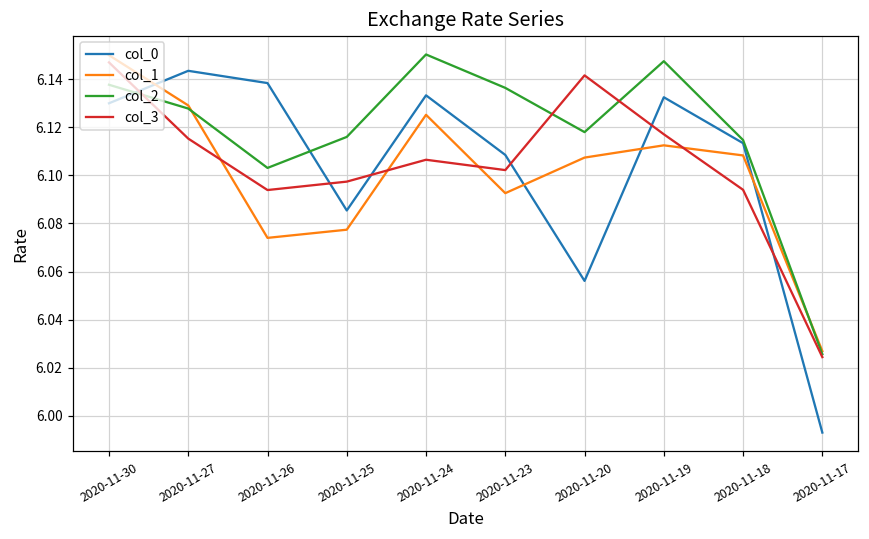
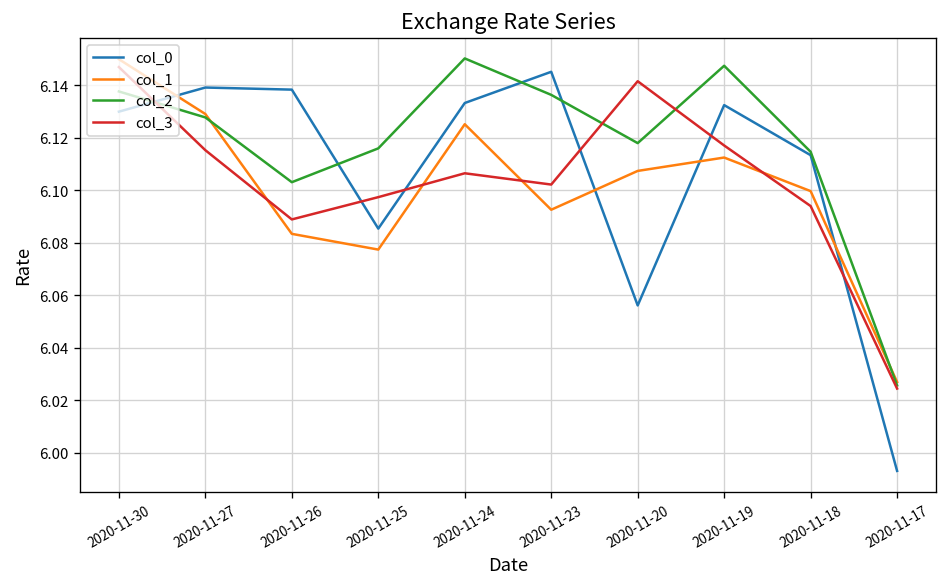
col_0, 2020-11-27: 6.144 -> 6.139
col_1, 2020-11-26: 6.074 -> 6.083
col_3, 2020-11-26: 6.094 -> 6.089
col_0, 2020-11-23: 6.109 -> 6.145
col_1, 2020-11-18: 6.108 -> 6.100
